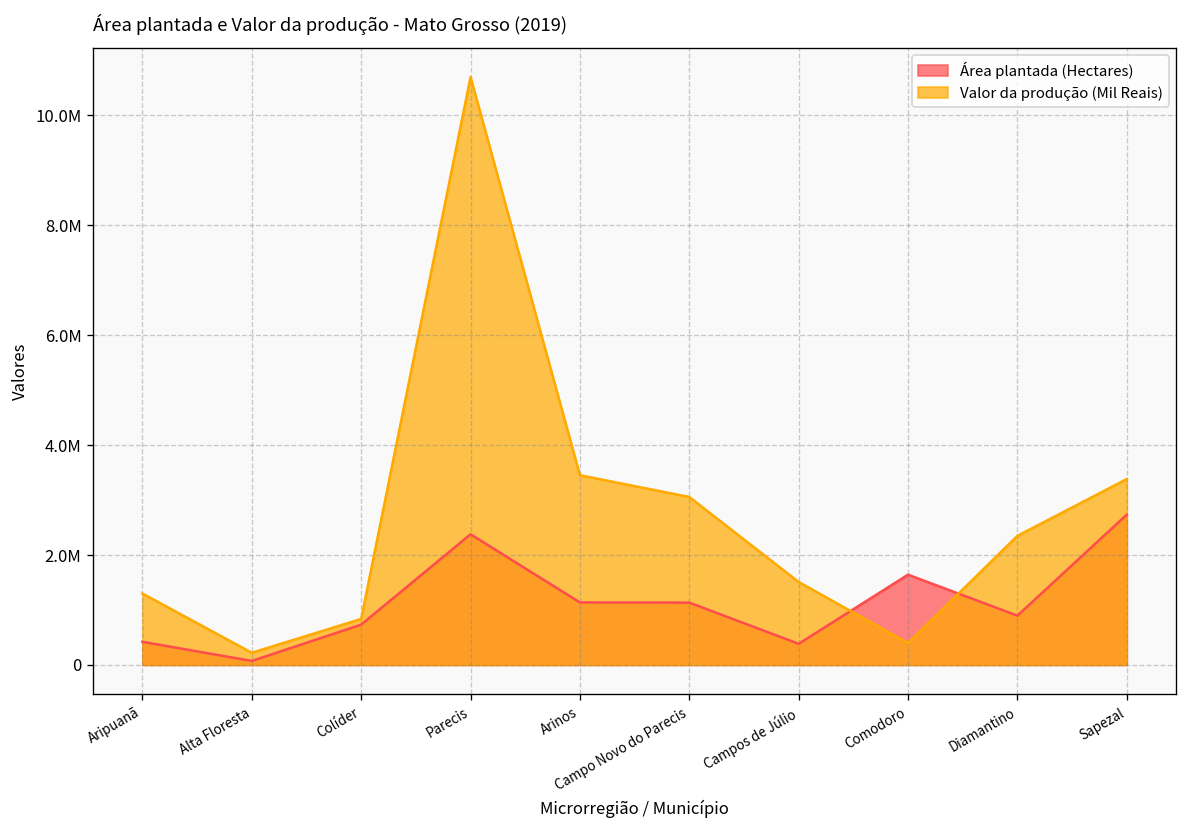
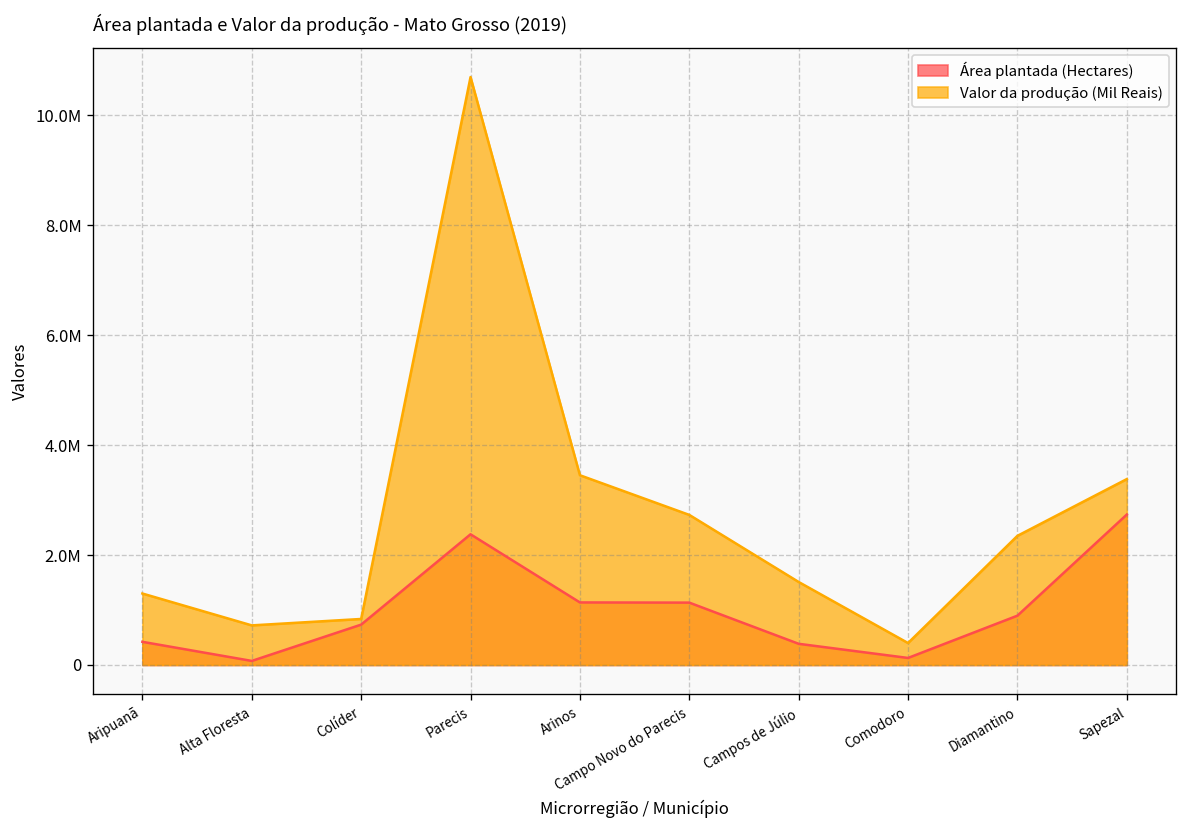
Valor da produção (Mil Reais), Alta Floresta: 200000 -> 700000
Valor da produção (Mil Reais), Campo Novo do Parecis: 3100000 -> 2700000
Área plantada (Hectares), Comodoro: 1600000 -> 100000
